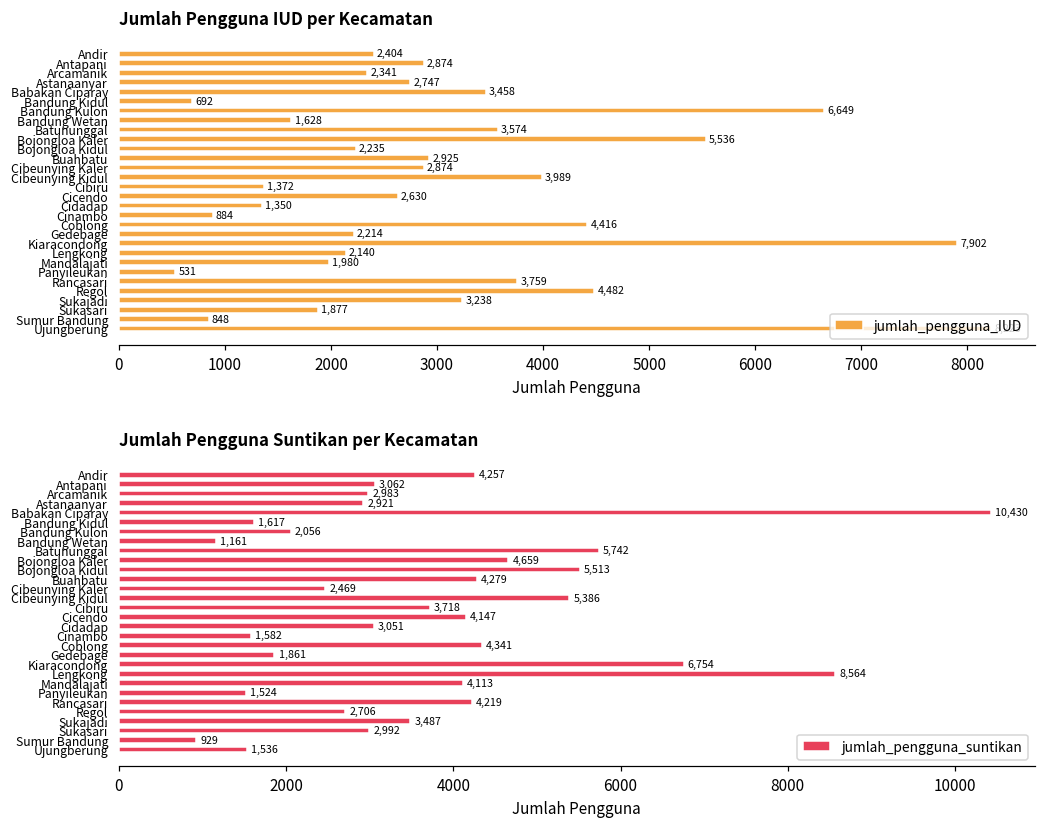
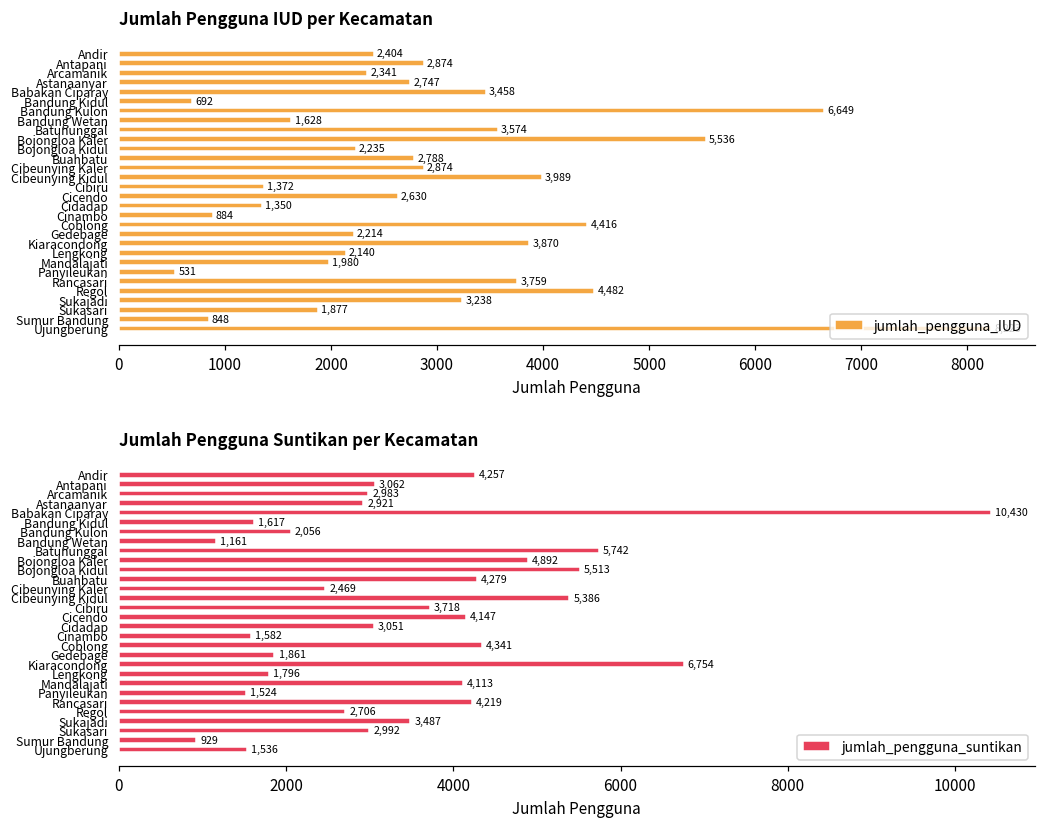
Jumlah Pengguna IUD per Kecamatan, Buahbatu: 2,925 -> 2,788
Jumlah Pengguna IUD per Kecamatan, Kiaracondong: 7,902 -> 3,870
Jumlah Pengguna Suntikan per Kecamatan, Bojongloa Kaler: 4,659 -> 4,892
Jumlah Pengguna Suntikan per Kecamatan, Lengkong: 8,564 -> 1,796
